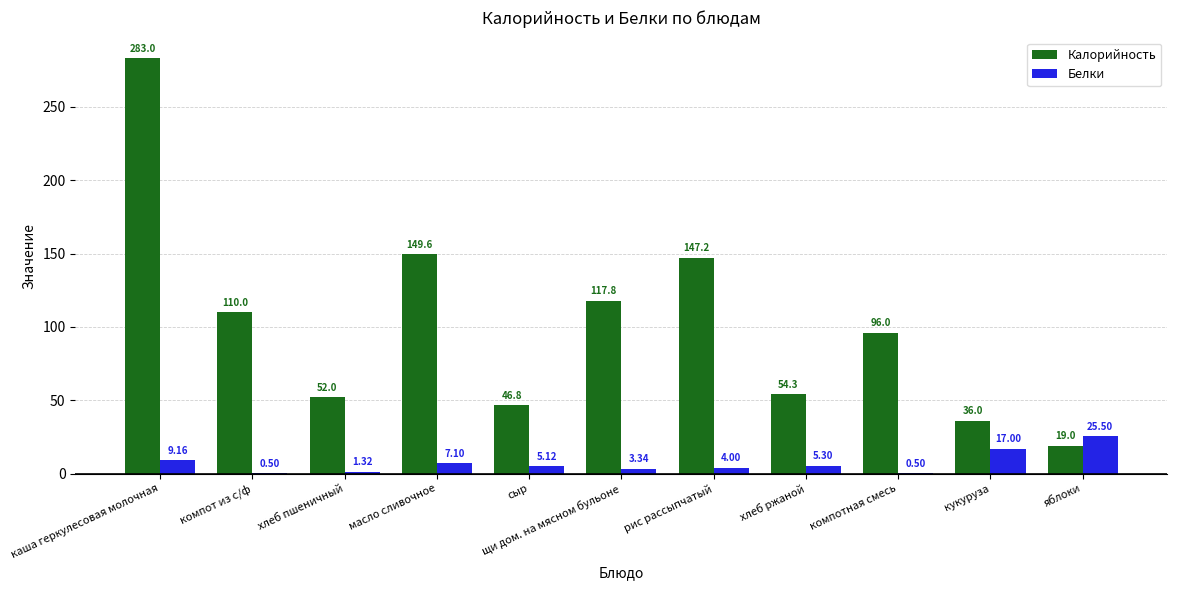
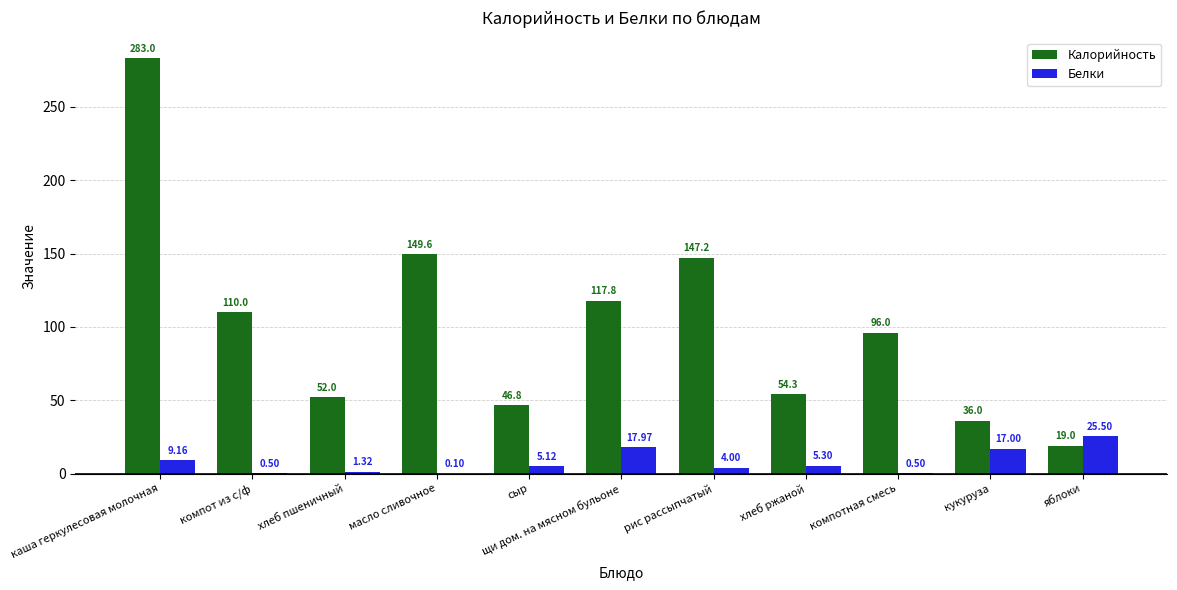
Белки, масло сливочное: 7.10 -> 0.10
Белки, щи дом. на мясном бульоне: 3.34 -> 17.97
